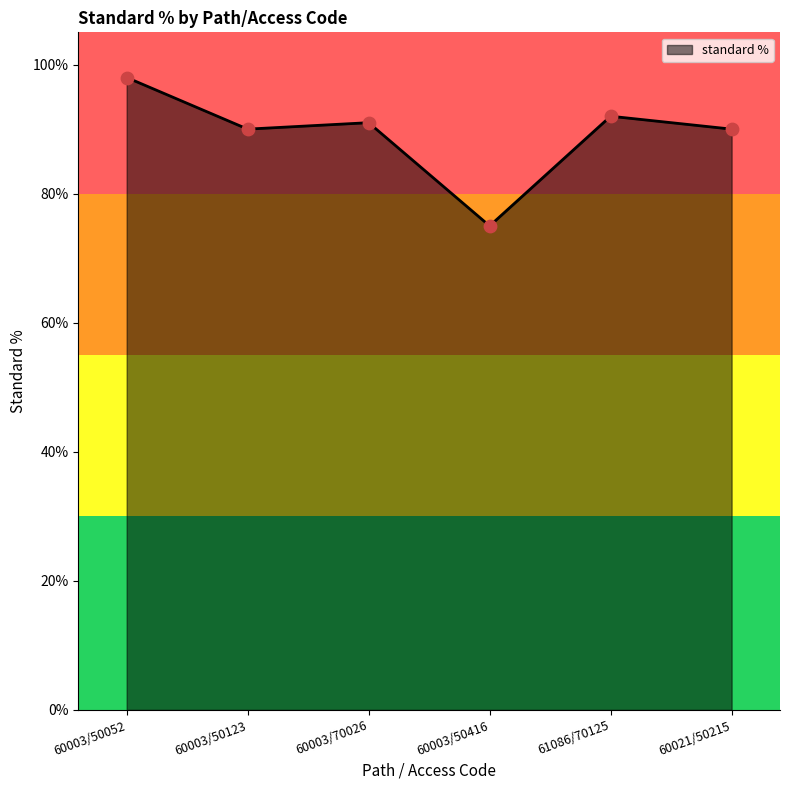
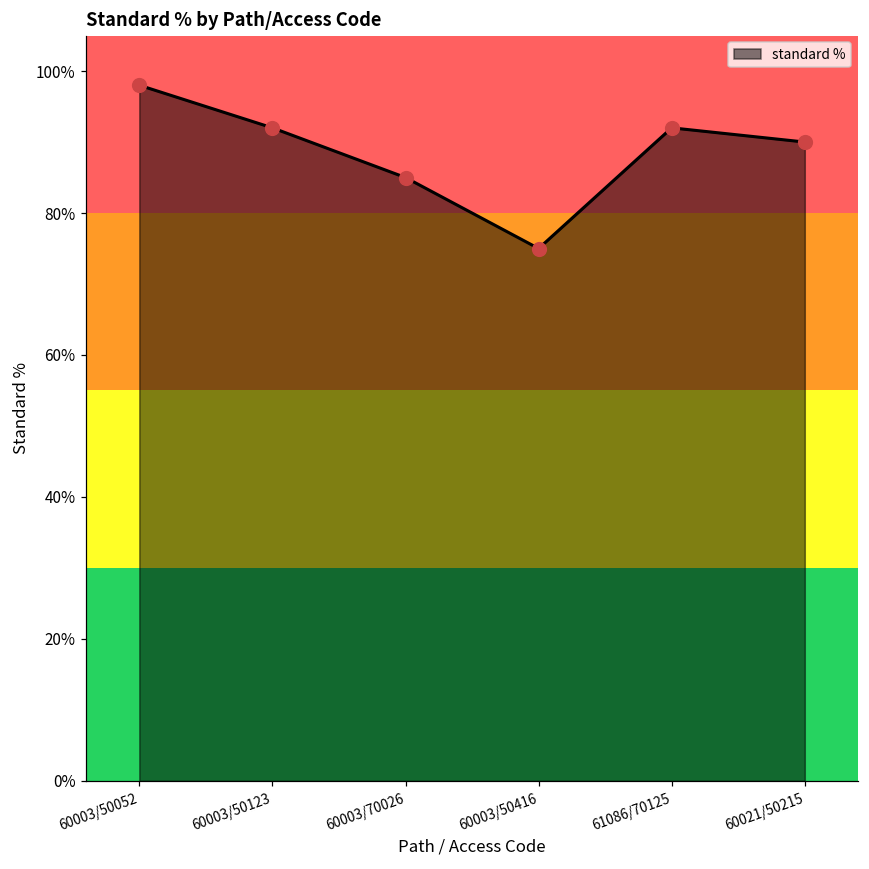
60003/50123: 90% -> 92%
60003/70026: 91% -> 85%
